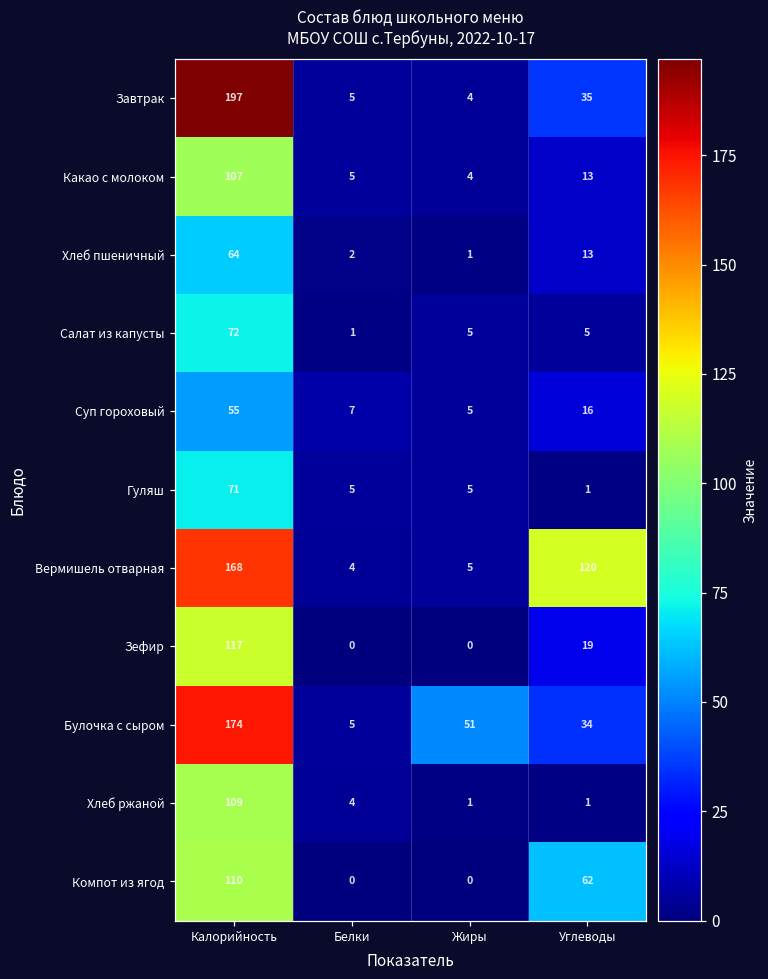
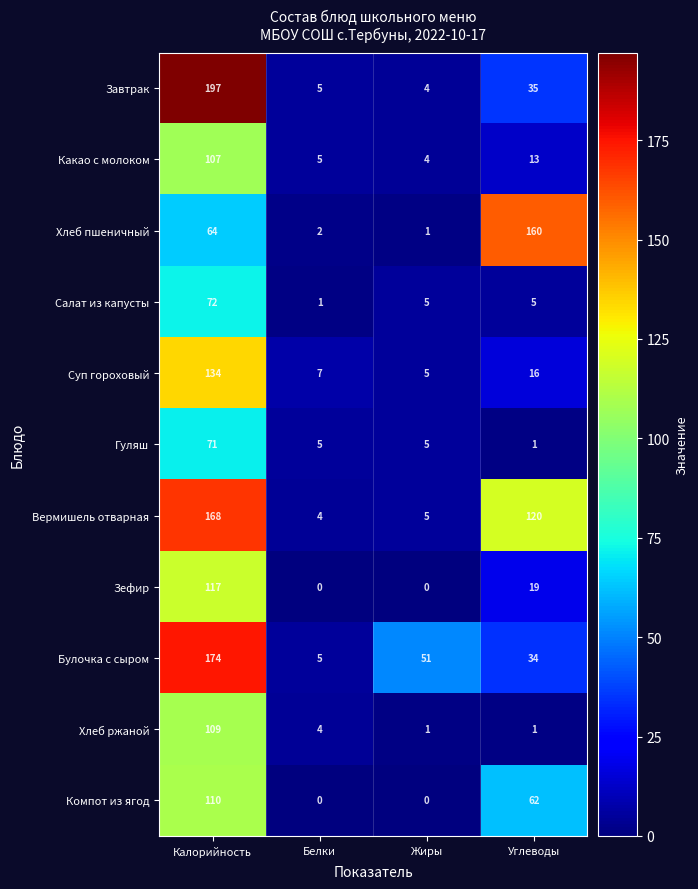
Хлеб пшеничный, Углеводы: 13 -> 160
Суп гороховый, Калорийность: 55 -> 134
